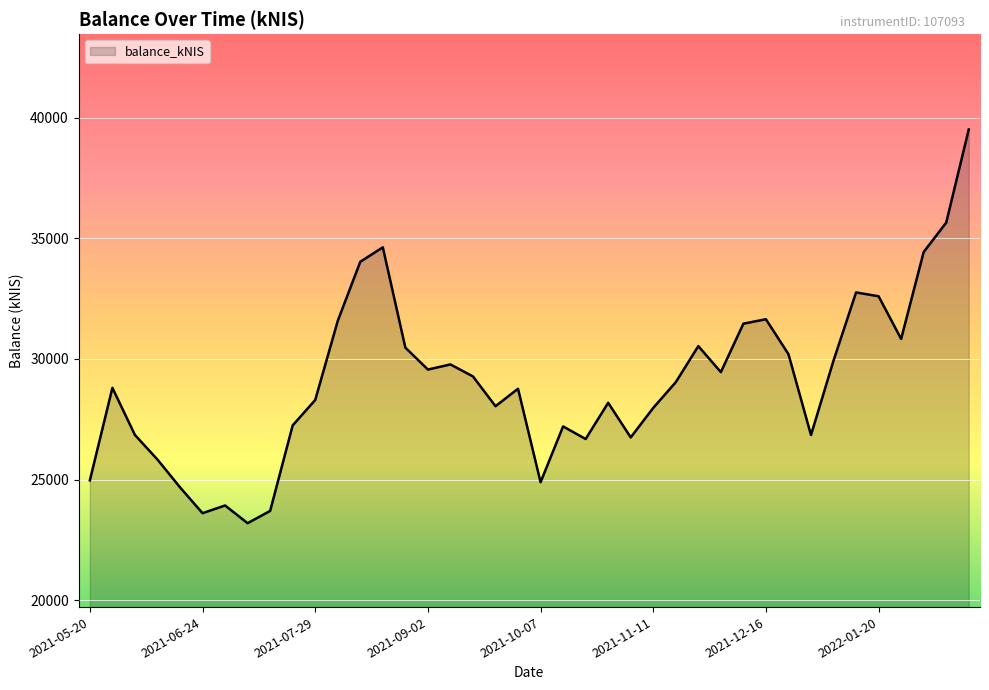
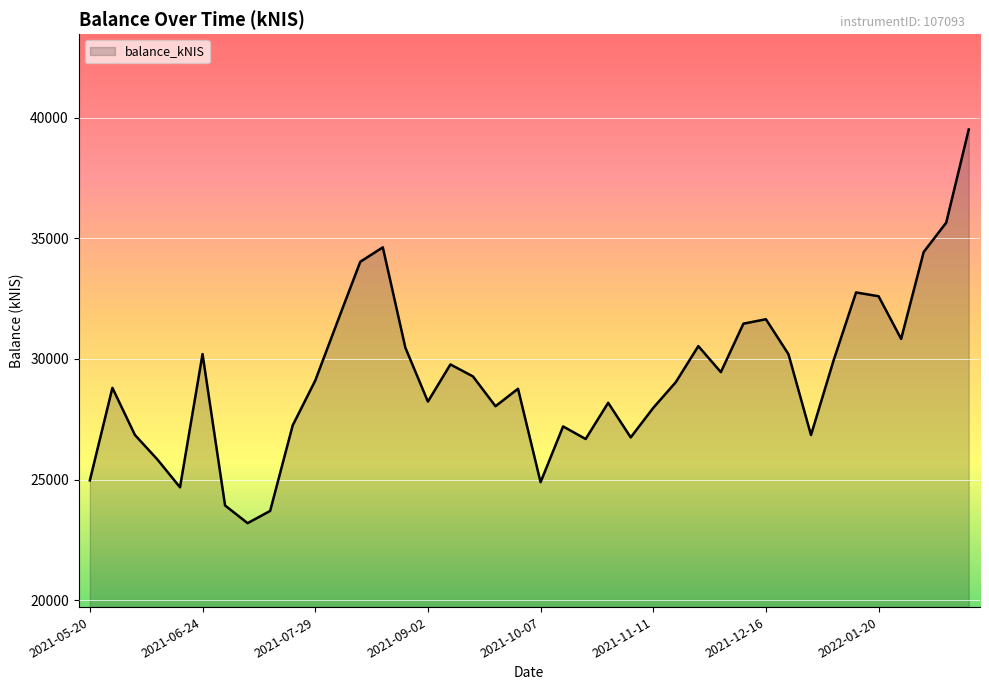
2021-06-24: 23600 -> 30200
2021-07-29: 28300 -> 29100
2021-09-02: 29600 -> 28200
